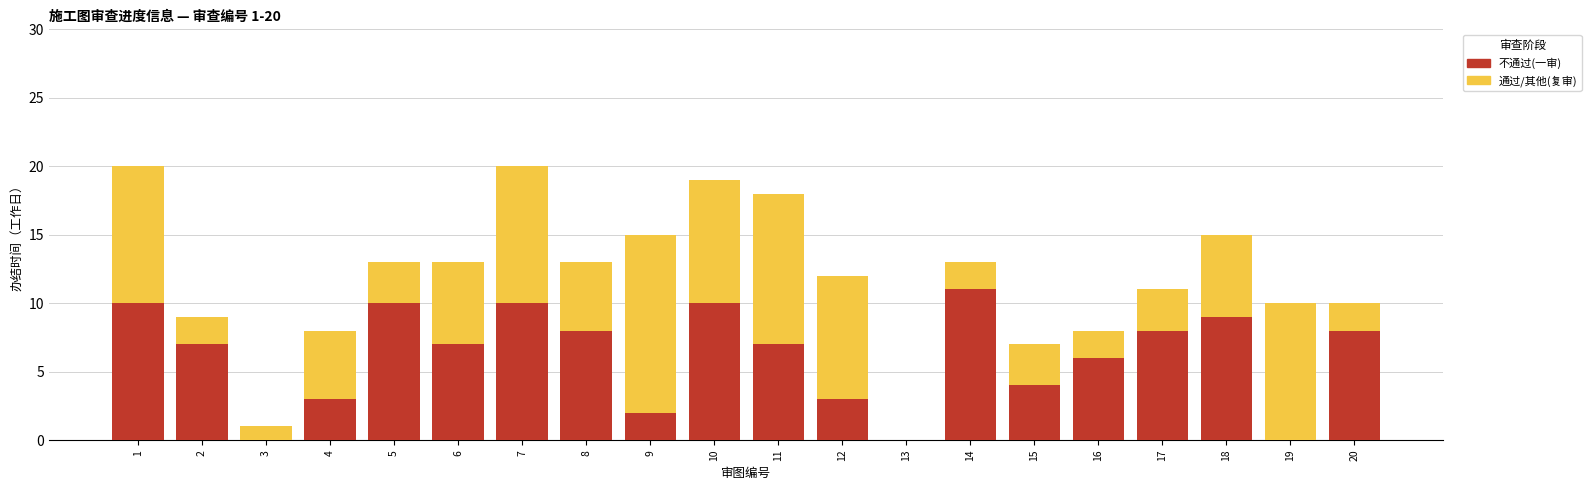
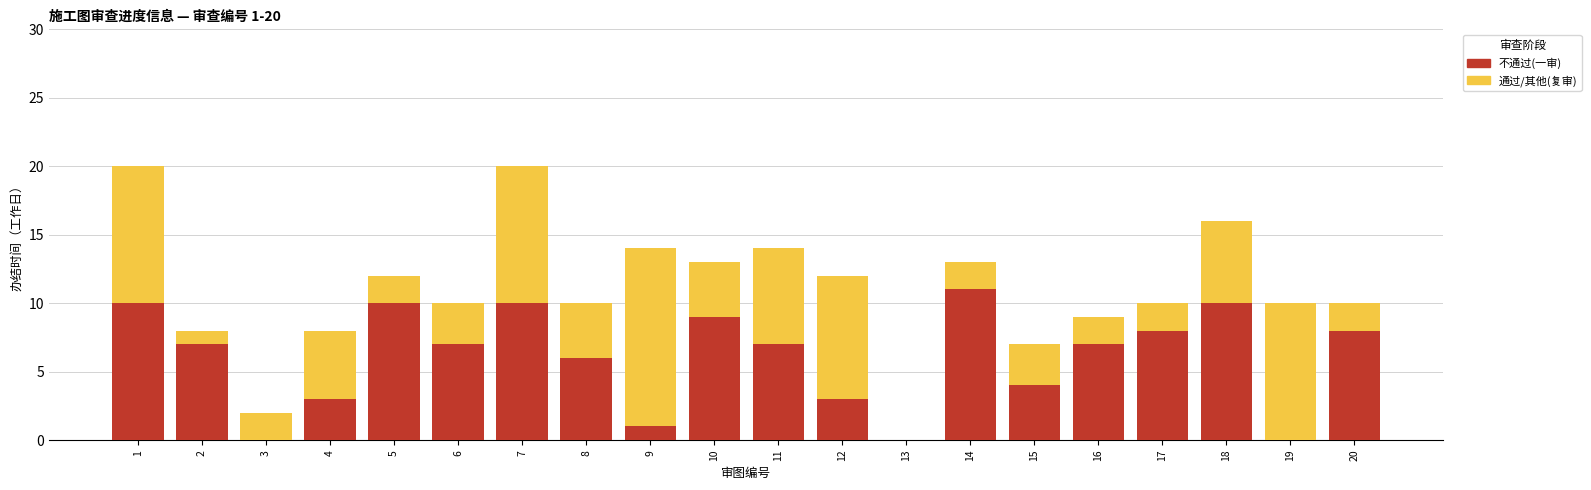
通过/其他(复审), 2: 2 -> 1
通过/其他(复审), 3: 1 -> 2
通过/其他(复审), 5: 3 -> 2
通过/其他(复审), 6: 6 -> 3
不通过(一审), 8: 8 -> 6
通过/其他(复审), 8: 5 -> 4
不通过(一审), 9: 2 -> 1
不通过(一审), 10: 10 -> 9
通过/其他(复审), 10: 9 -> 4
通过/其他(复审), 11: 11 -> 7
不通过(一审), 16: 6 -> 7
通过/其他(复审), 17: 3 -> 2
不通过(一审), 18: 9 -> 10
